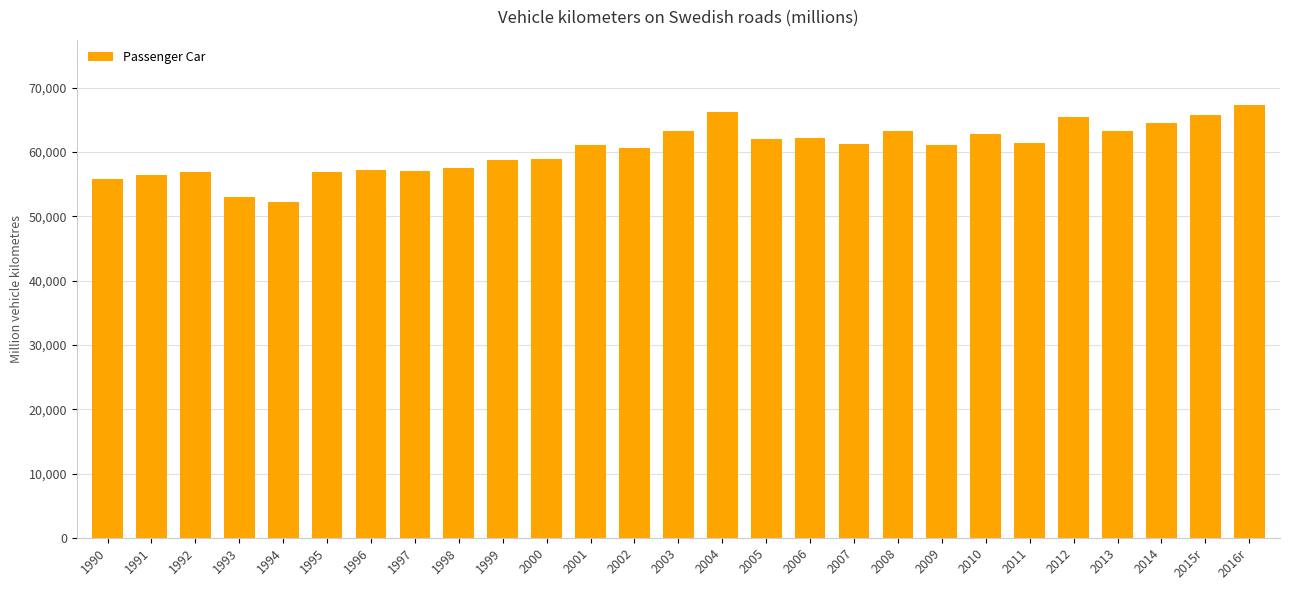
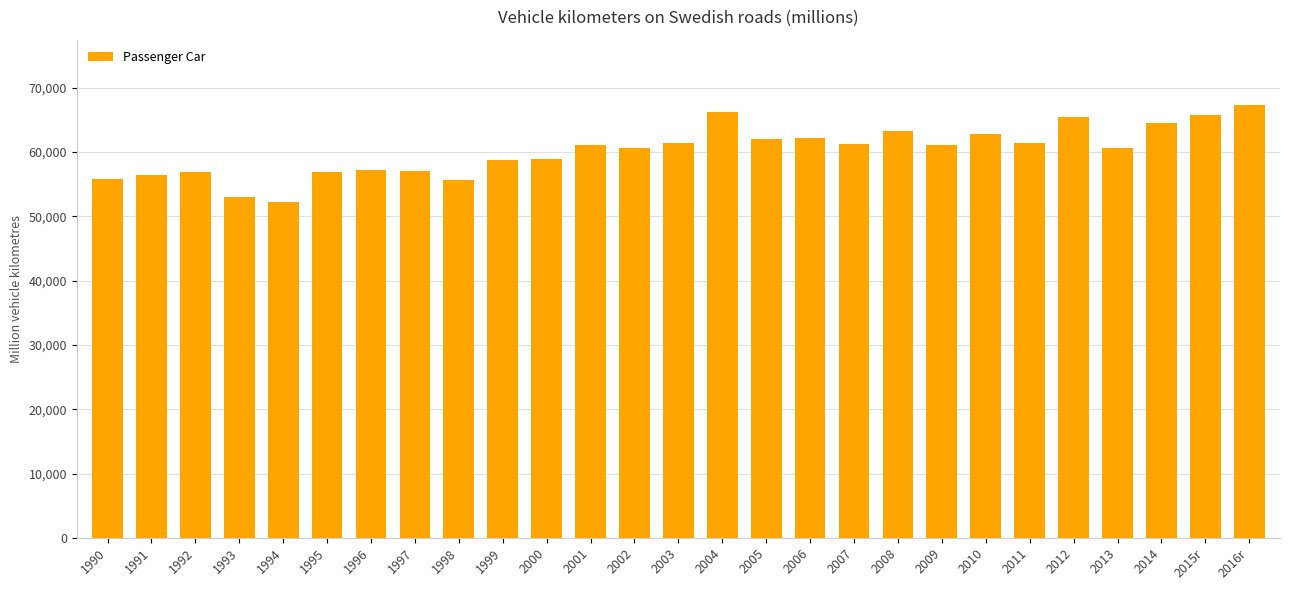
1998: 58,000 -> 56,000
2003: 63,000 -> 61,000
2013: 63,000 -> 61,000
